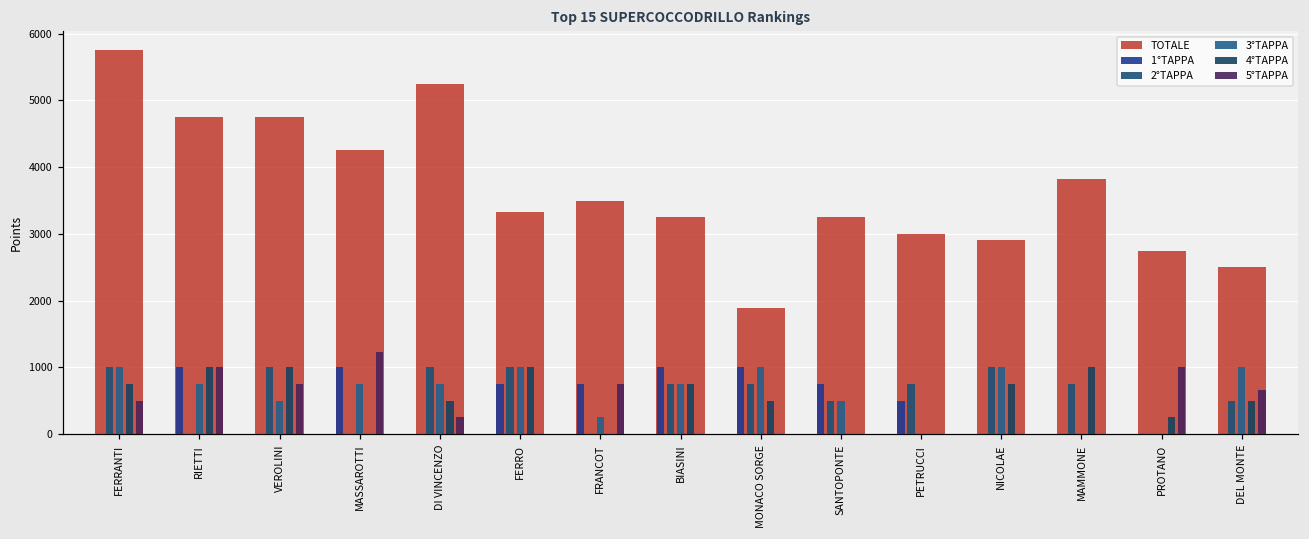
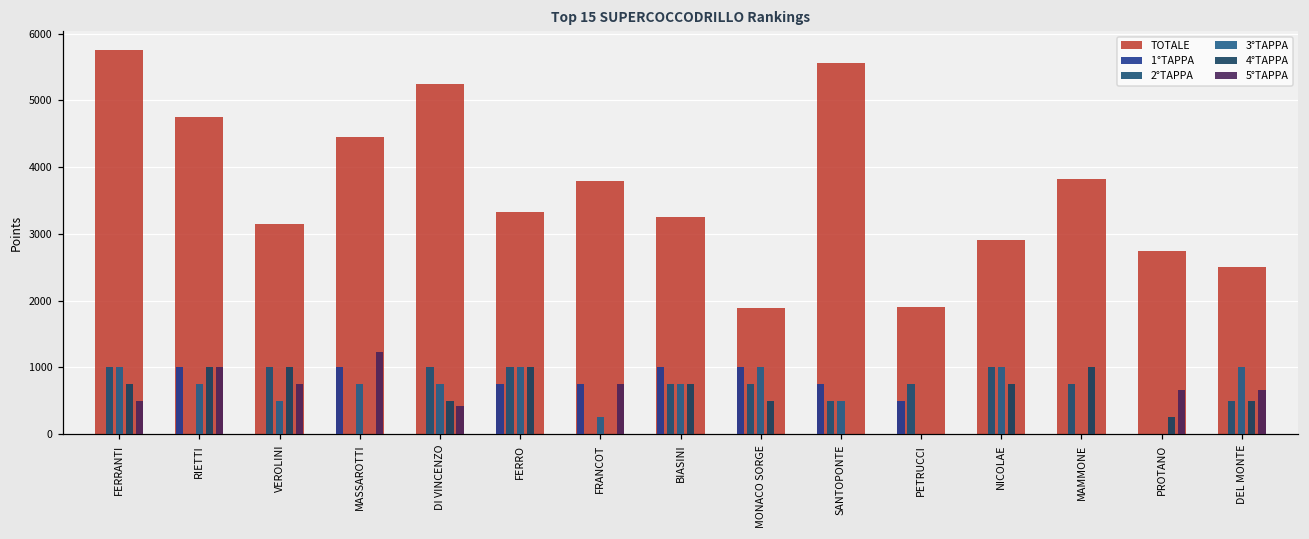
TOTALE, VEROLINI: 4800 -> 3100
TOTALE, MASSAROTTI: 4300 -> 4500
5°TAPPA, DI VINCENZO: 300 -> 400
TOTALE, FRANCOT: 3500 -> 3800
TOTALE, SANTOPONTE: 3300 -> 5600
TOTALE, PETRUCCI: 3000 -> 1900
5°TAPPA, PROTANO: 1000 -> 700
